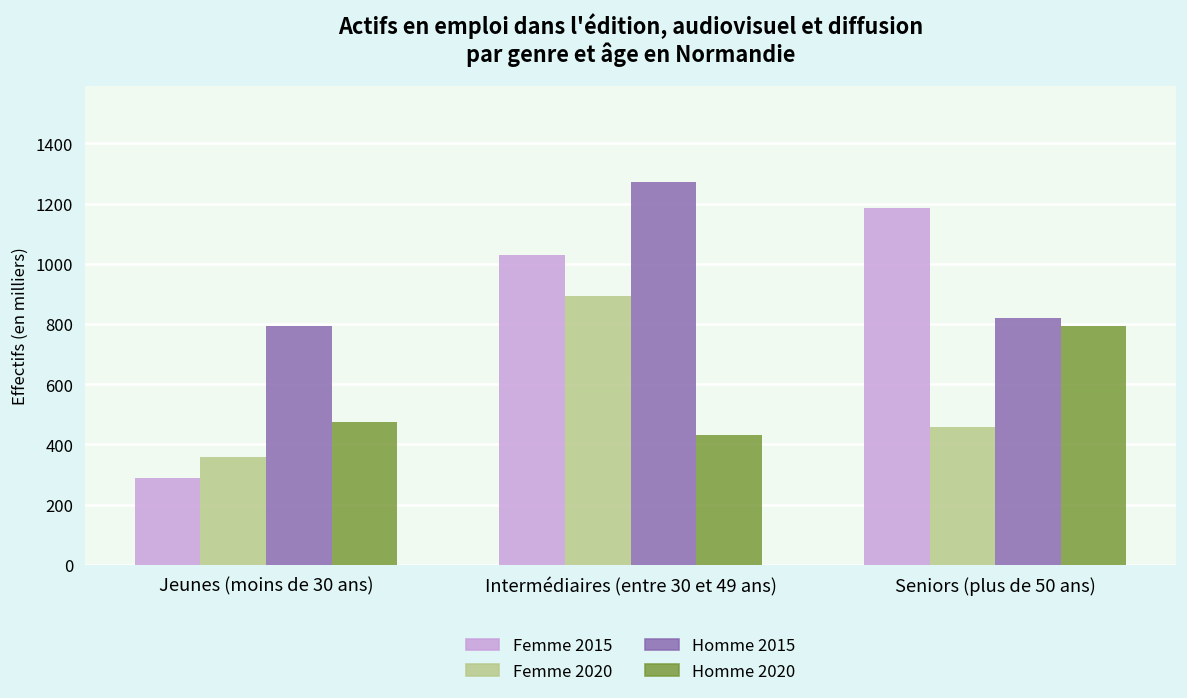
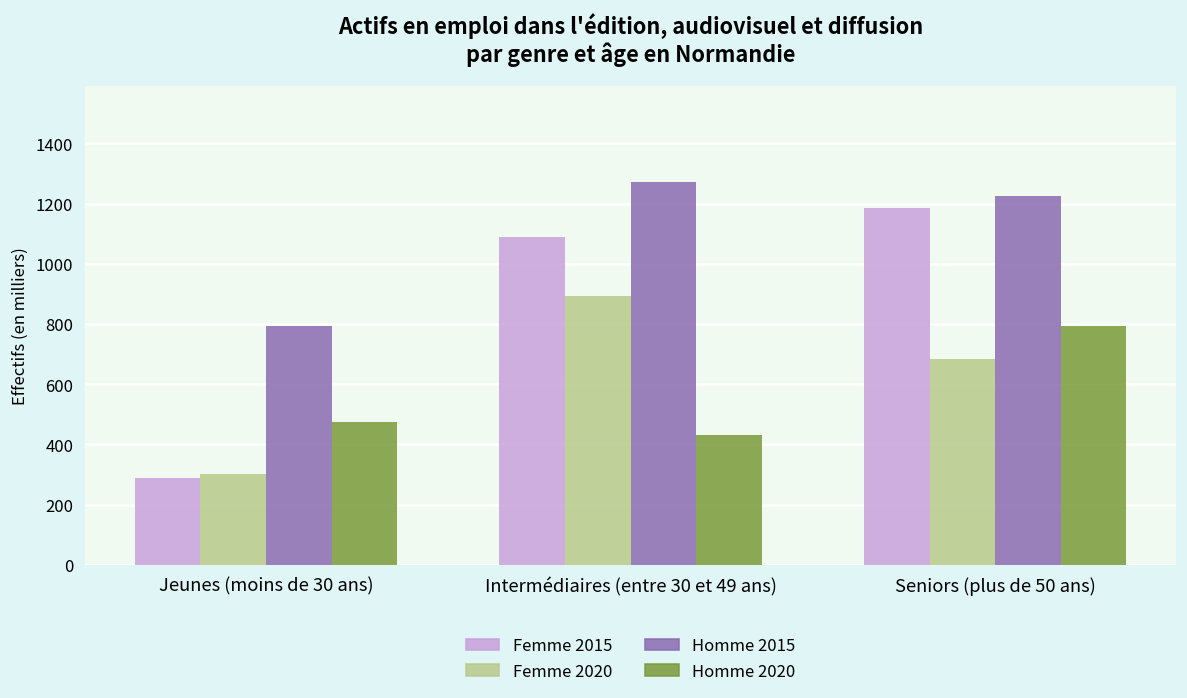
Femme 2020, Jeunes (moins de 30 ans): 360 -> 300
Femme 2015, Intermédiaires (entre 30 et 49 ans): 1030 -> 1090
Femme 2020, Seniors (plus de 50 ans): 460 -> 680
Homme 2015, Seniors (plus de 50 ans): 820 -> 1230
